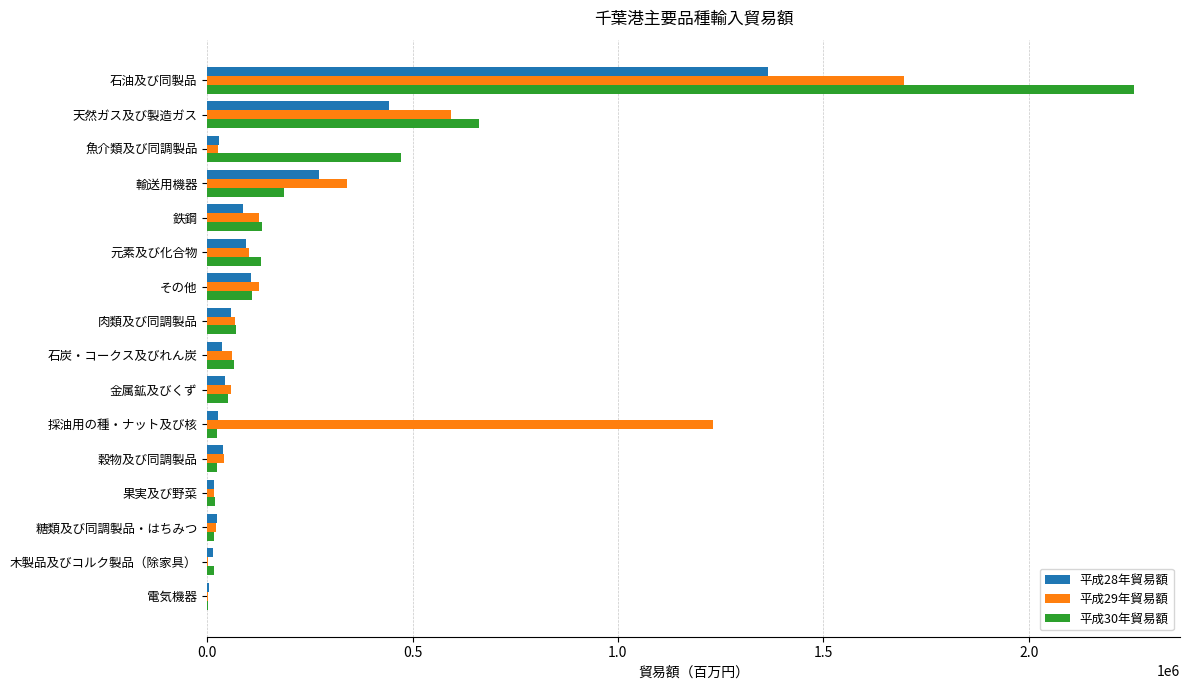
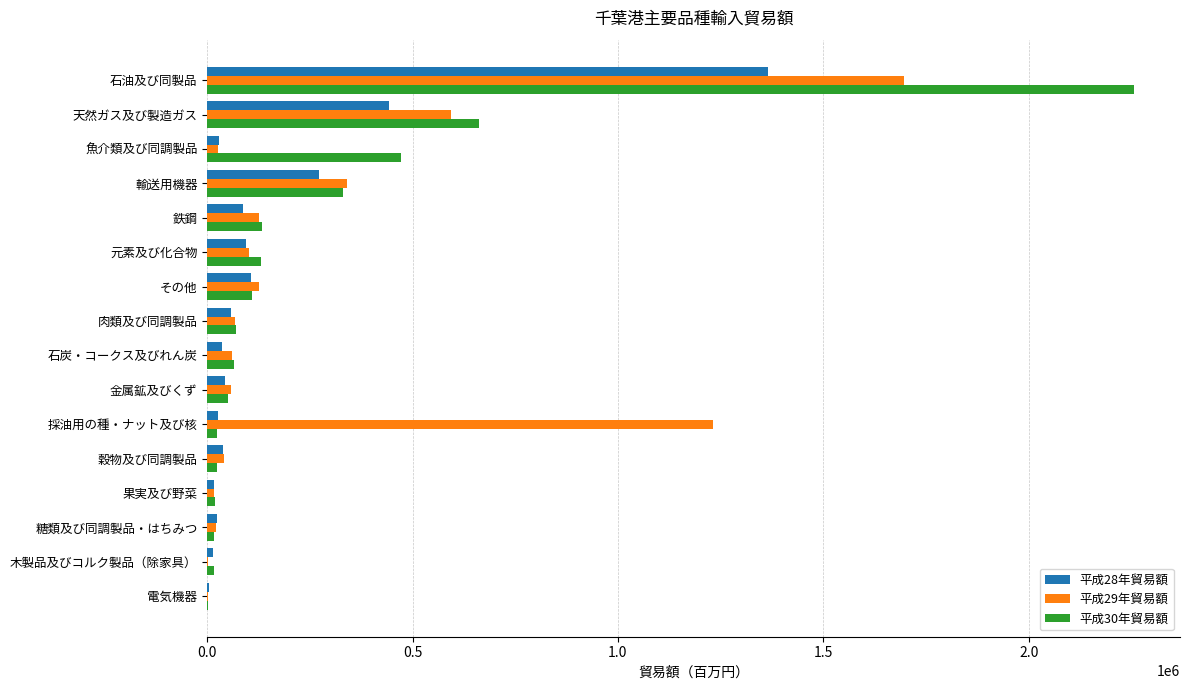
平成30年貿易額, 輸送用機器: 190000 -> 330000
